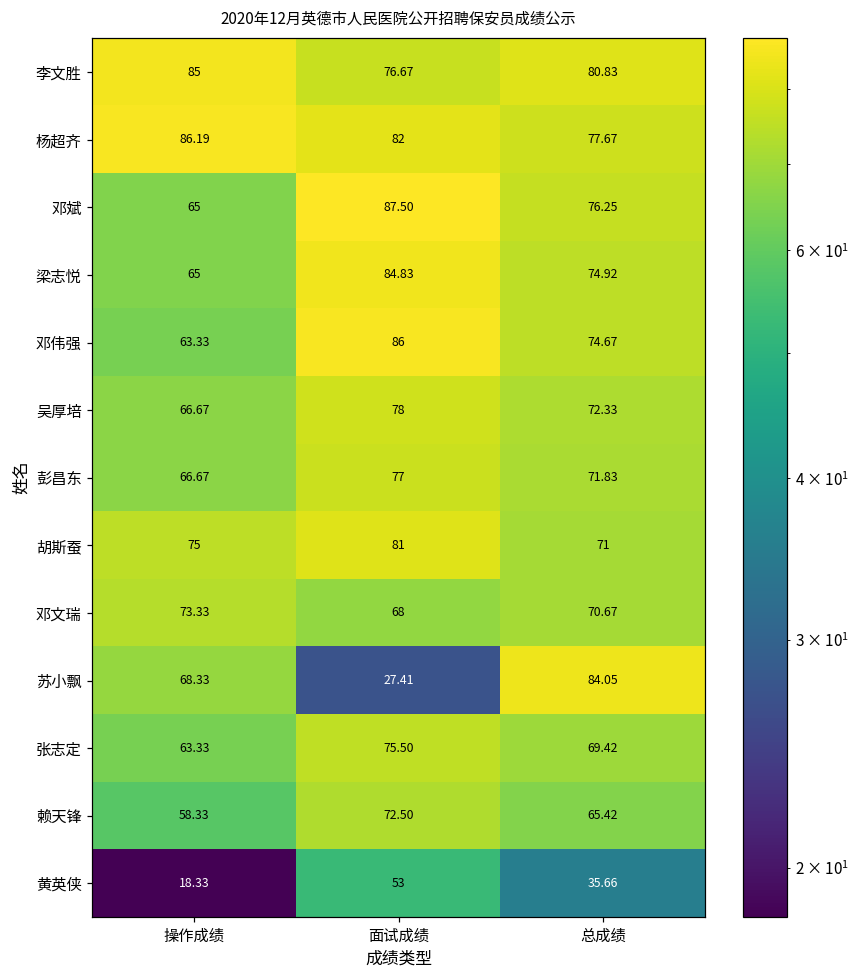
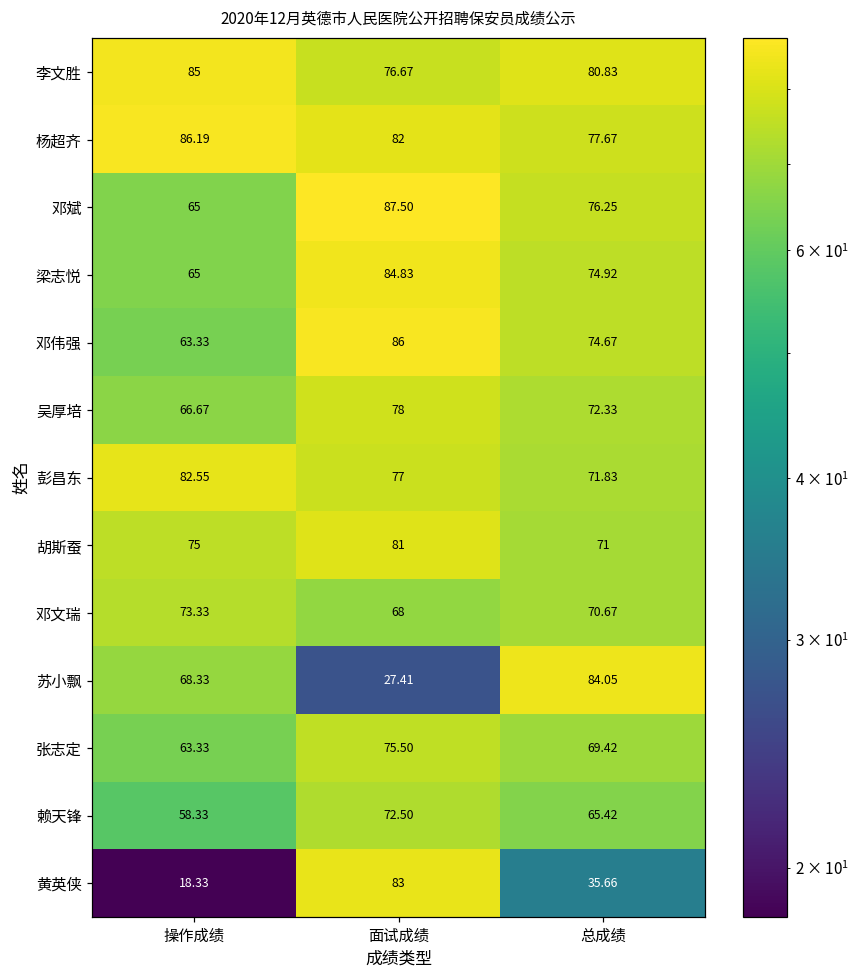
彭昌东, 操作成绩: 66.67 -> 82.55
黄英侠, 面试成绩: 53 -> 83
